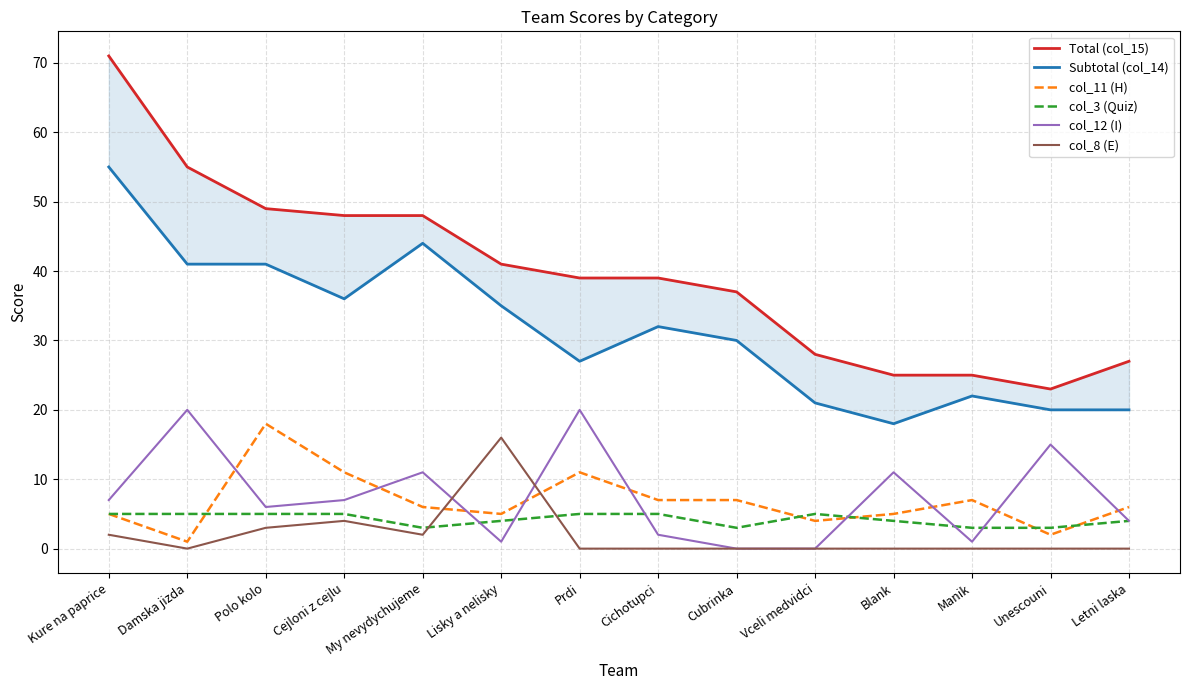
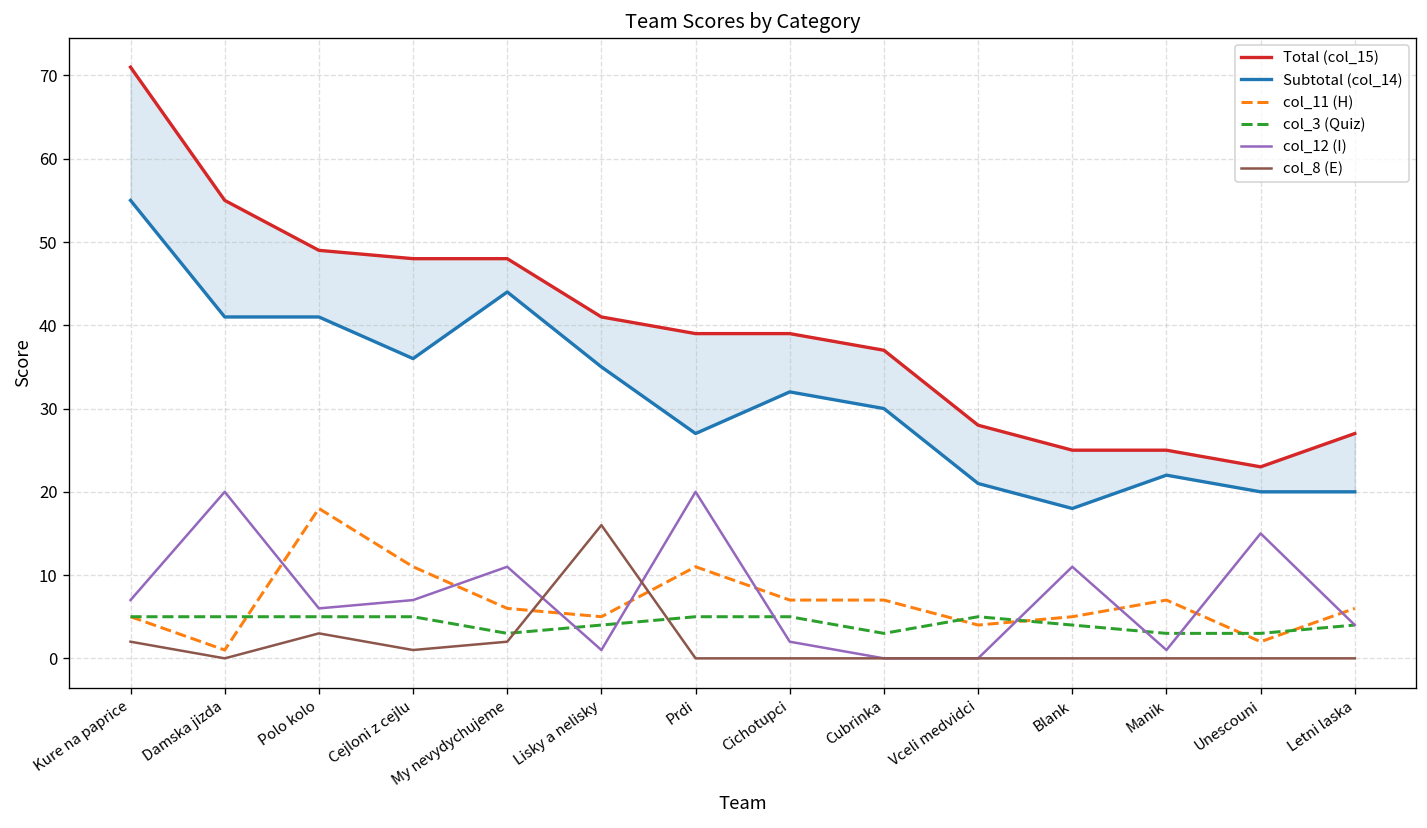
col_8 (E), Cejloni z cejlu: 4 -> 1
